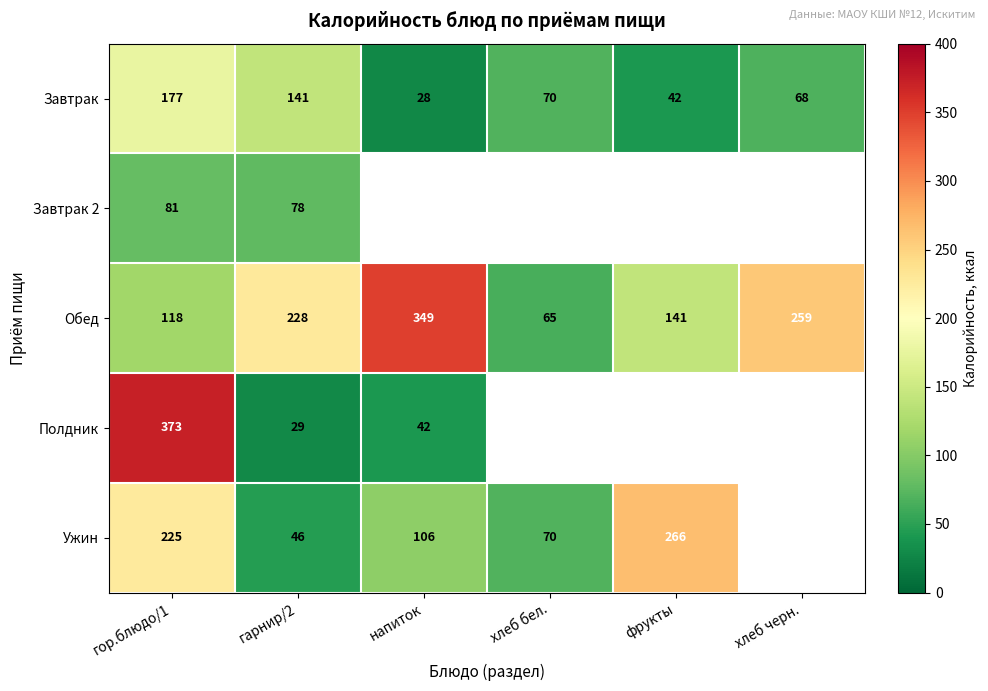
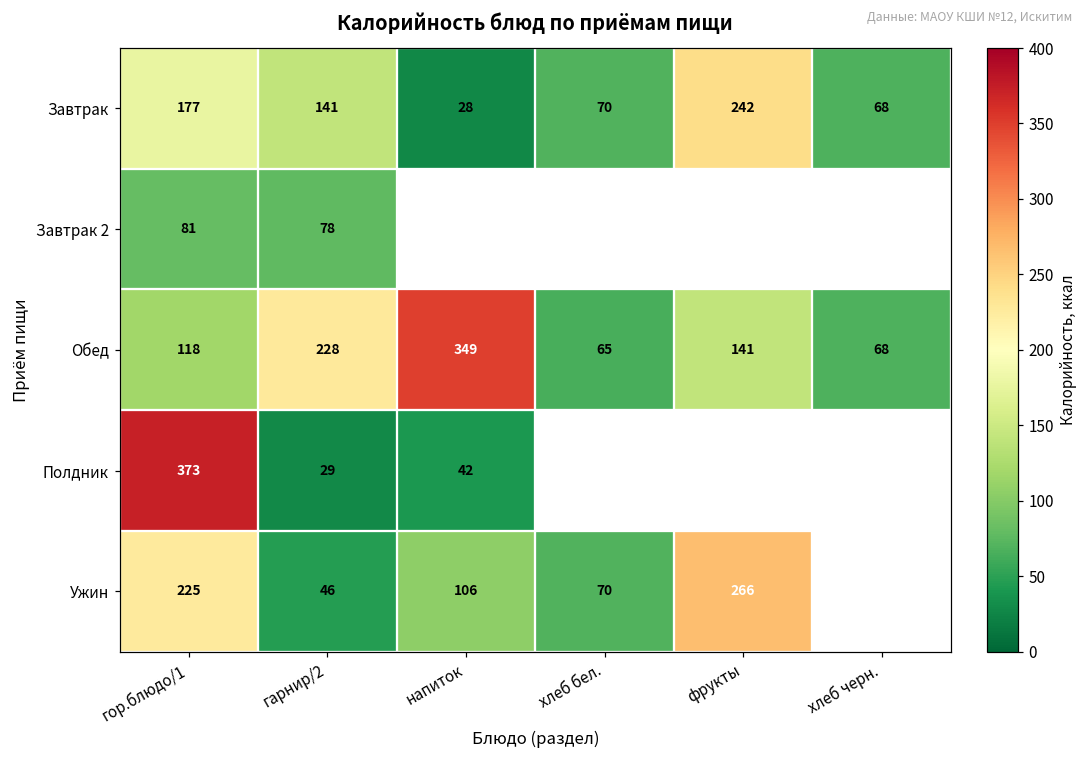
Завтрак, фрукты: 42 -> 242
Обед, хлеб черн.: 259 -> 68
